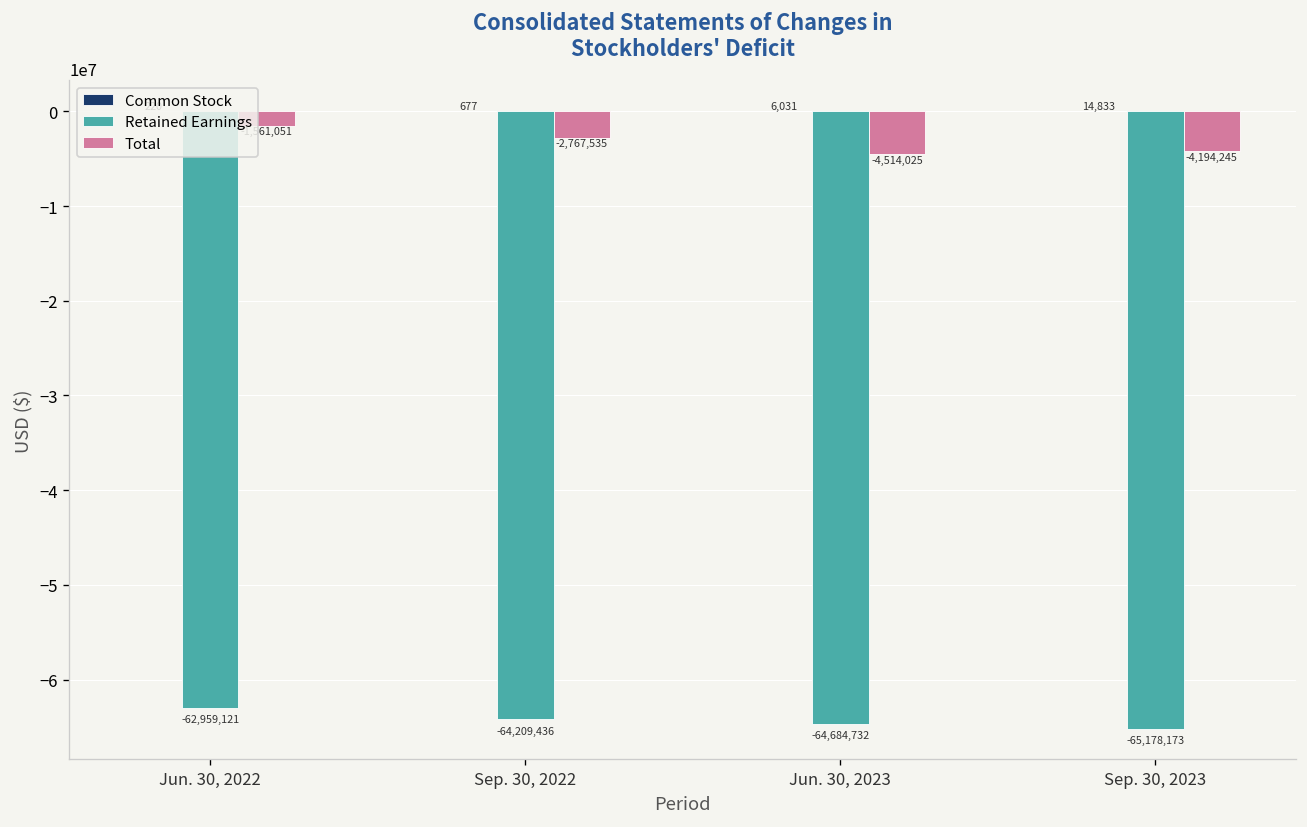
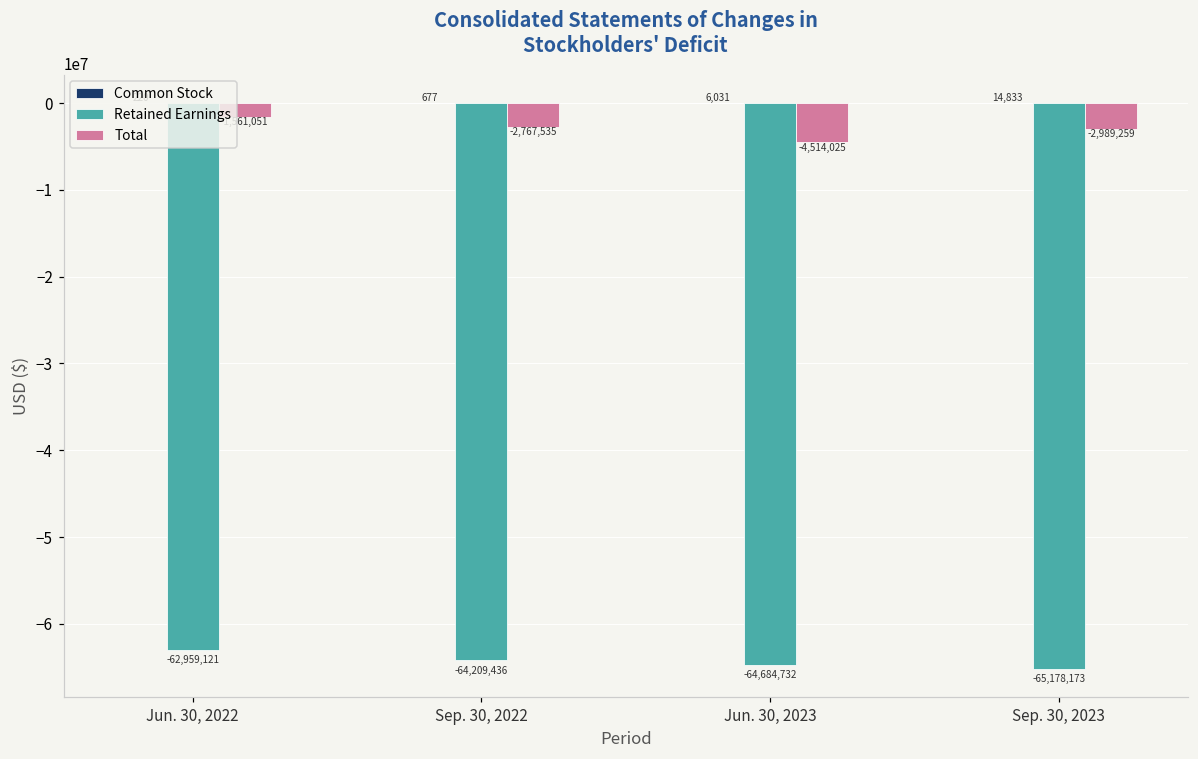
Total, Sep. 30, 2023: -4,194,245 -> -2,989,259
